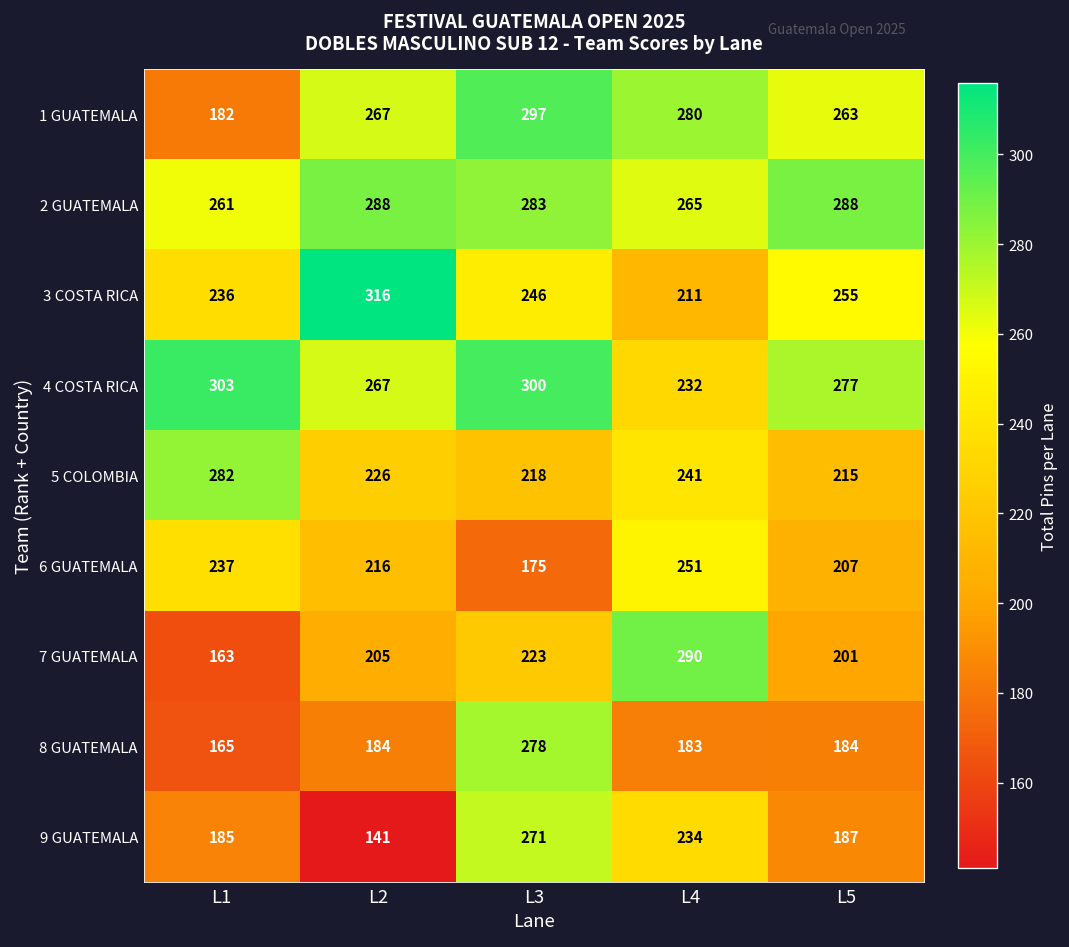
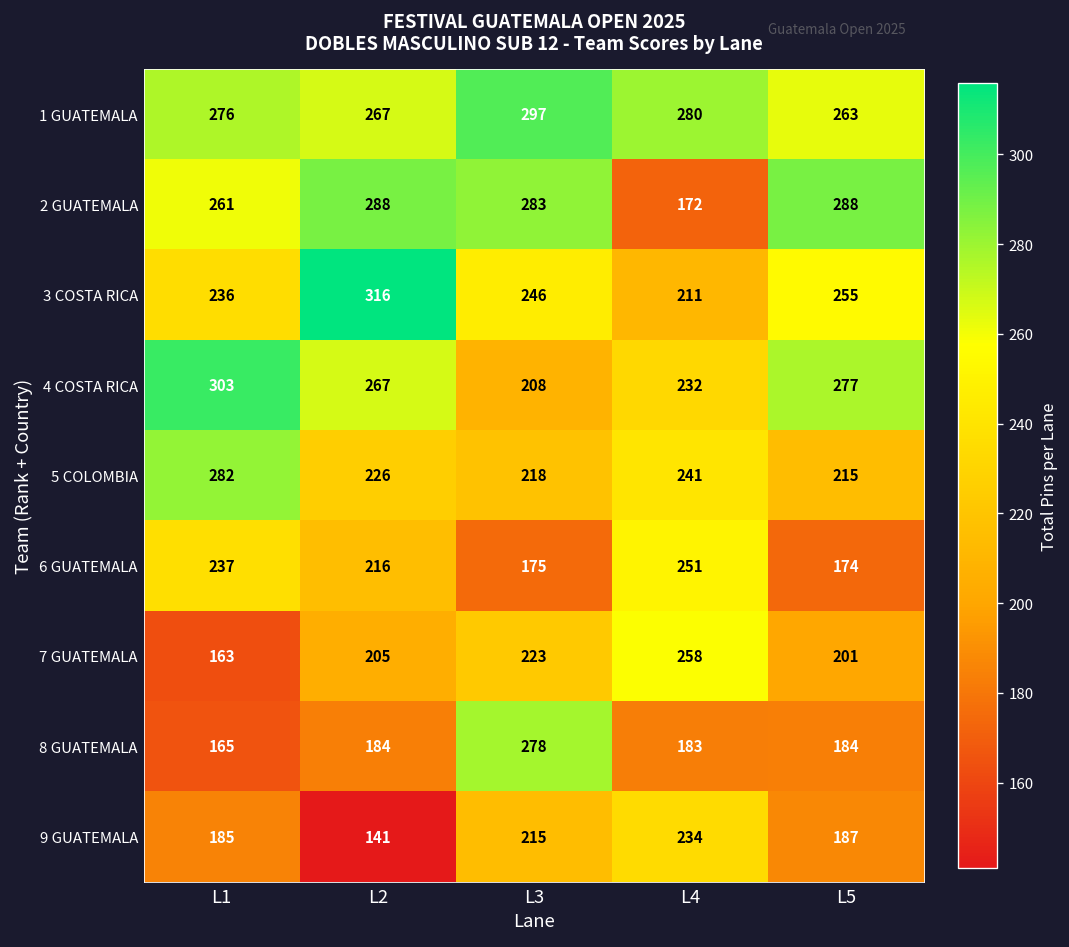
1 GUATEMALA, L1: 182 -> 276
2 GUATEMALA, L4: 265 -> 172
4 COSTA RICA, L3: 300 -> 208
6 GUATEMALA, L5: 207 -> 174
7 GUATEMALA, L4: 290 -> 258
9 GUATEMALA, L3: 271 -> 215
